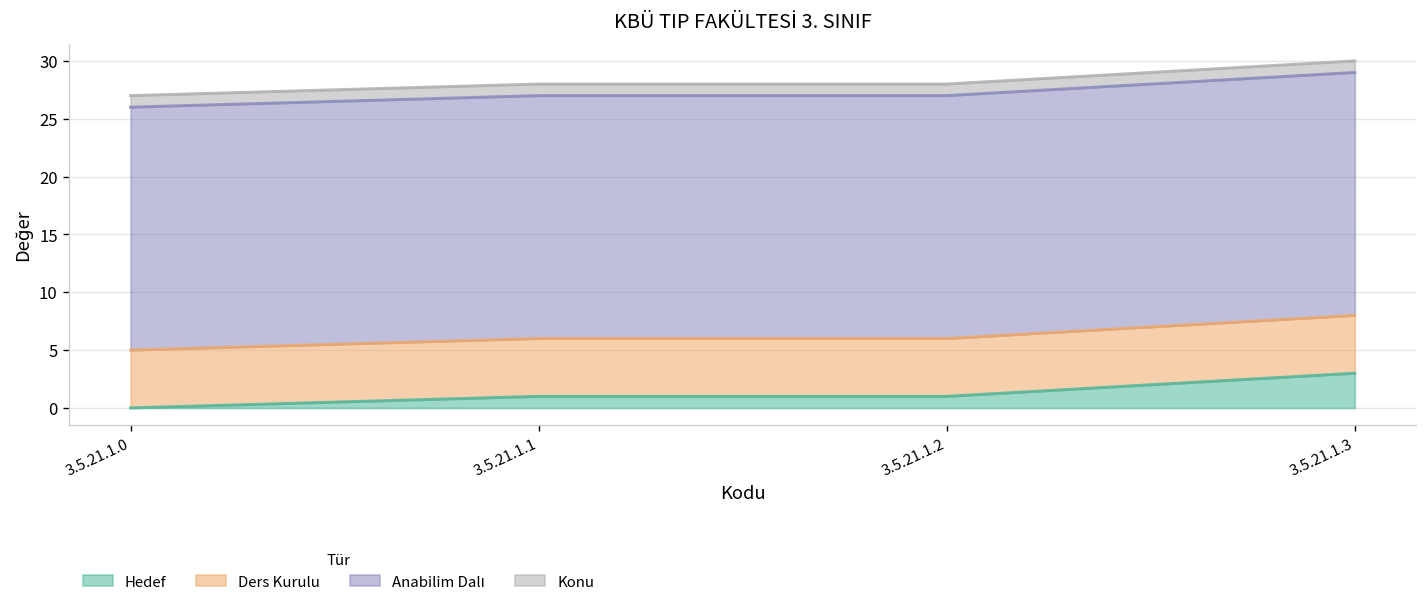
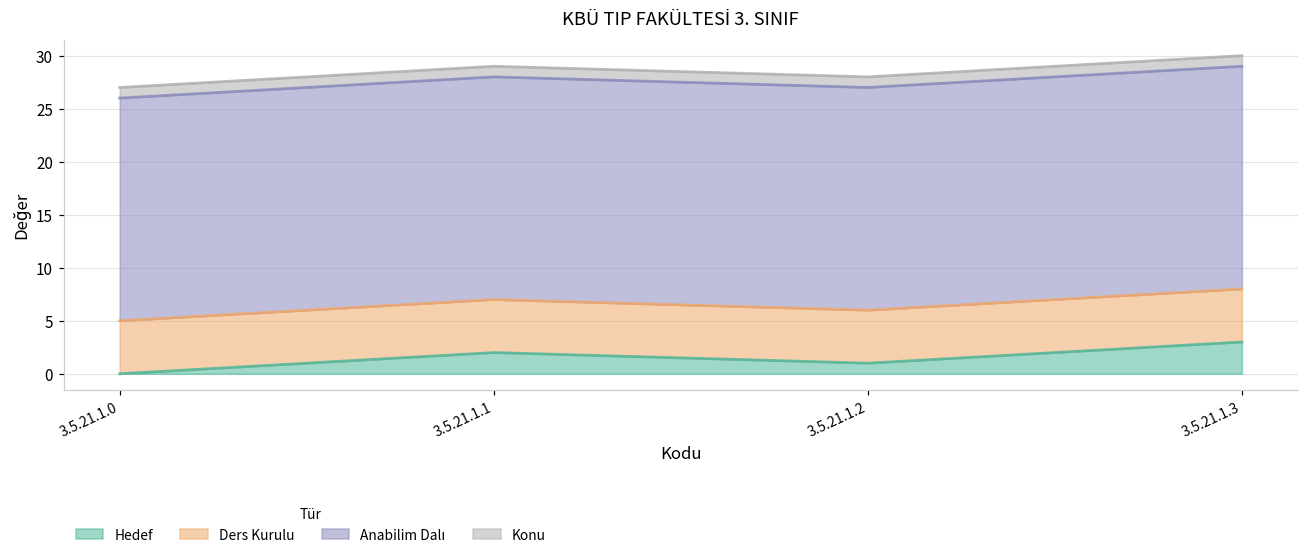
Hedef, 3.5.21.1.1: 1 -> 2
